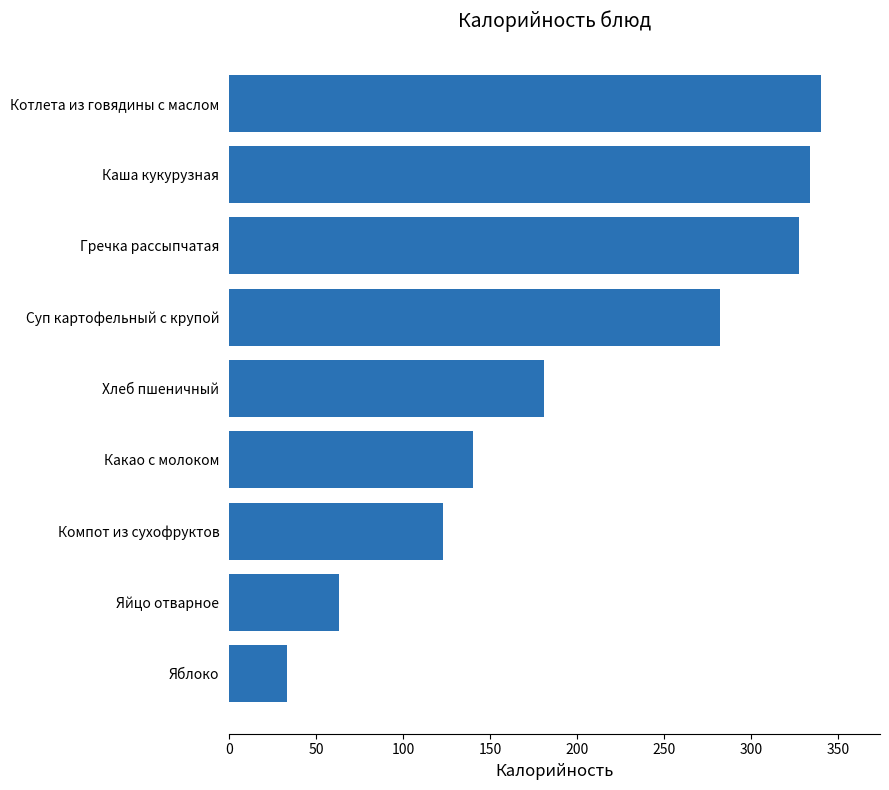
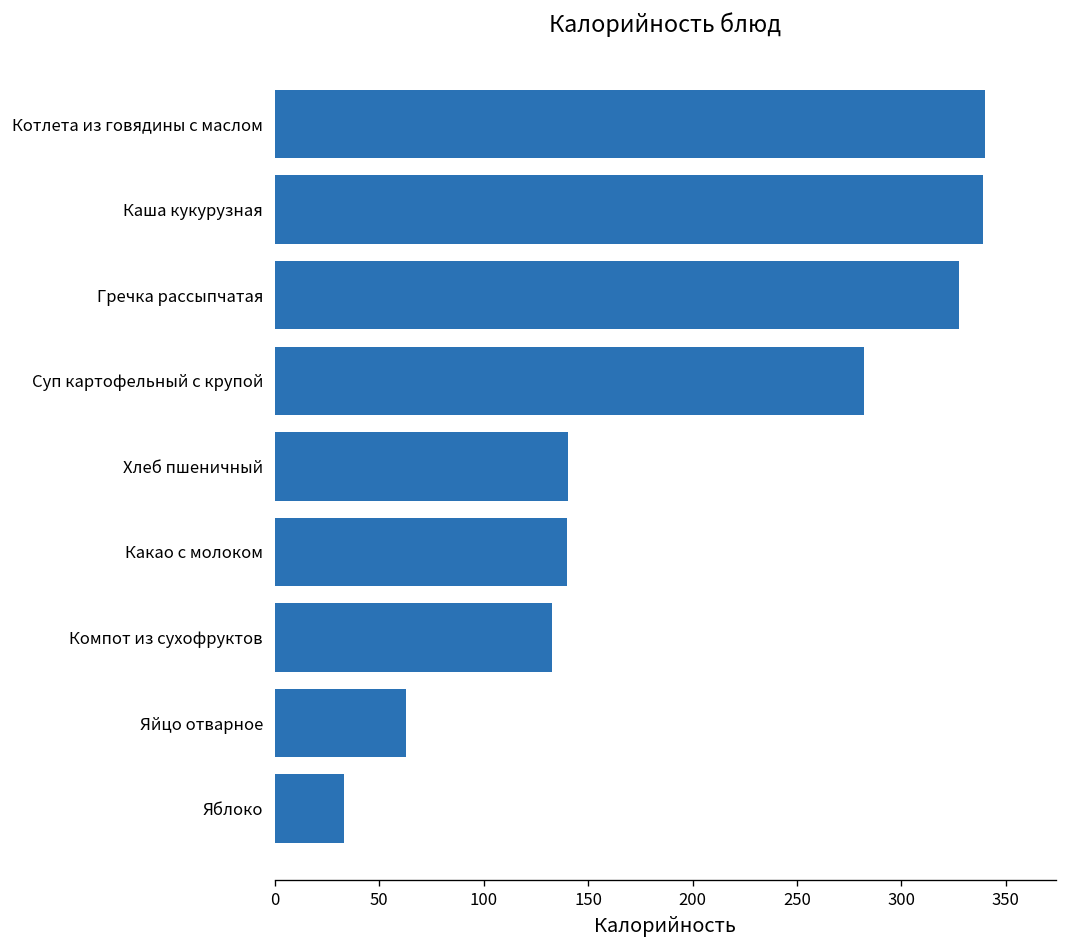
Каша кукурузная: 334 -> 339
Хлеб пшеничный: 181 -> 140
Компот из сухофруктов: 123 -> 133
